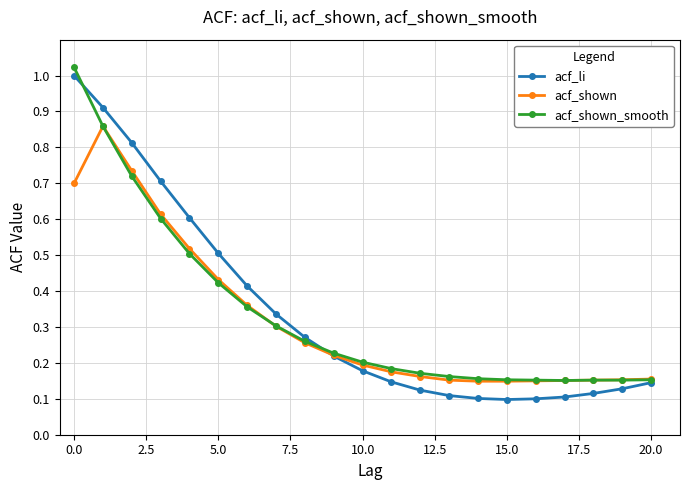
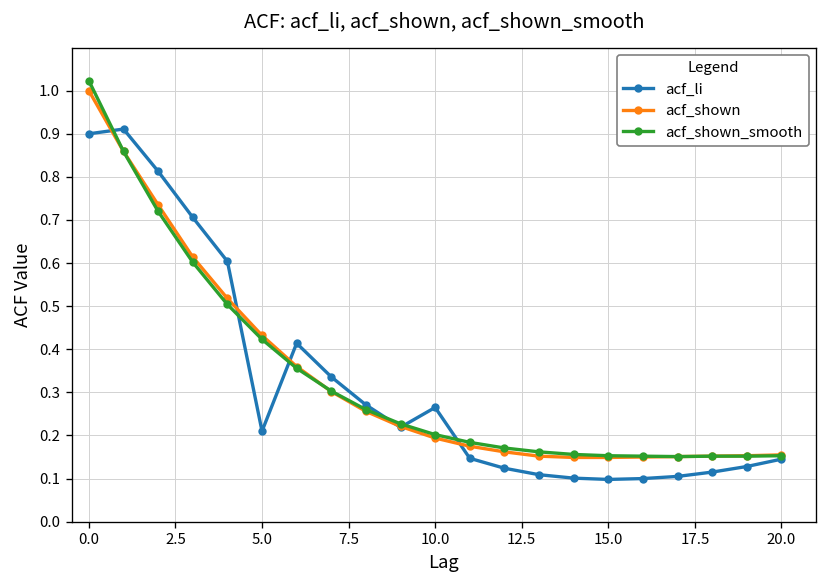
acf_li, 0.0: 1.0 -> 0.9
acf_shown, 0.0: 0.7 -> 1.0
acf_li, 5.0: 0.51 -> 0.21
acf_li, 10.0: 0.18 -> 0.27
